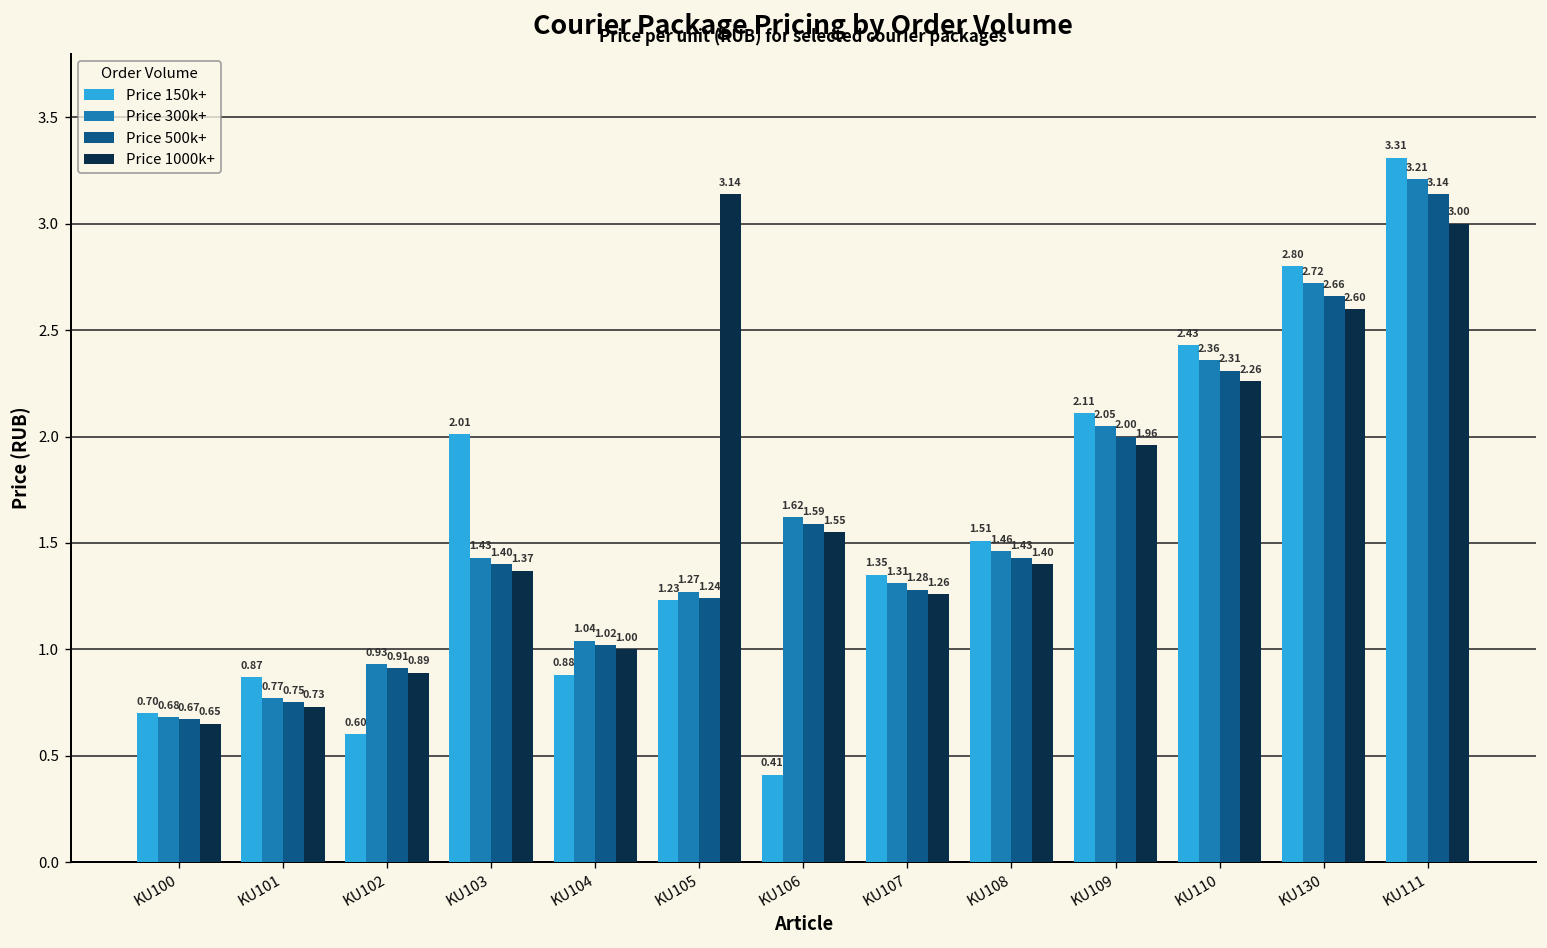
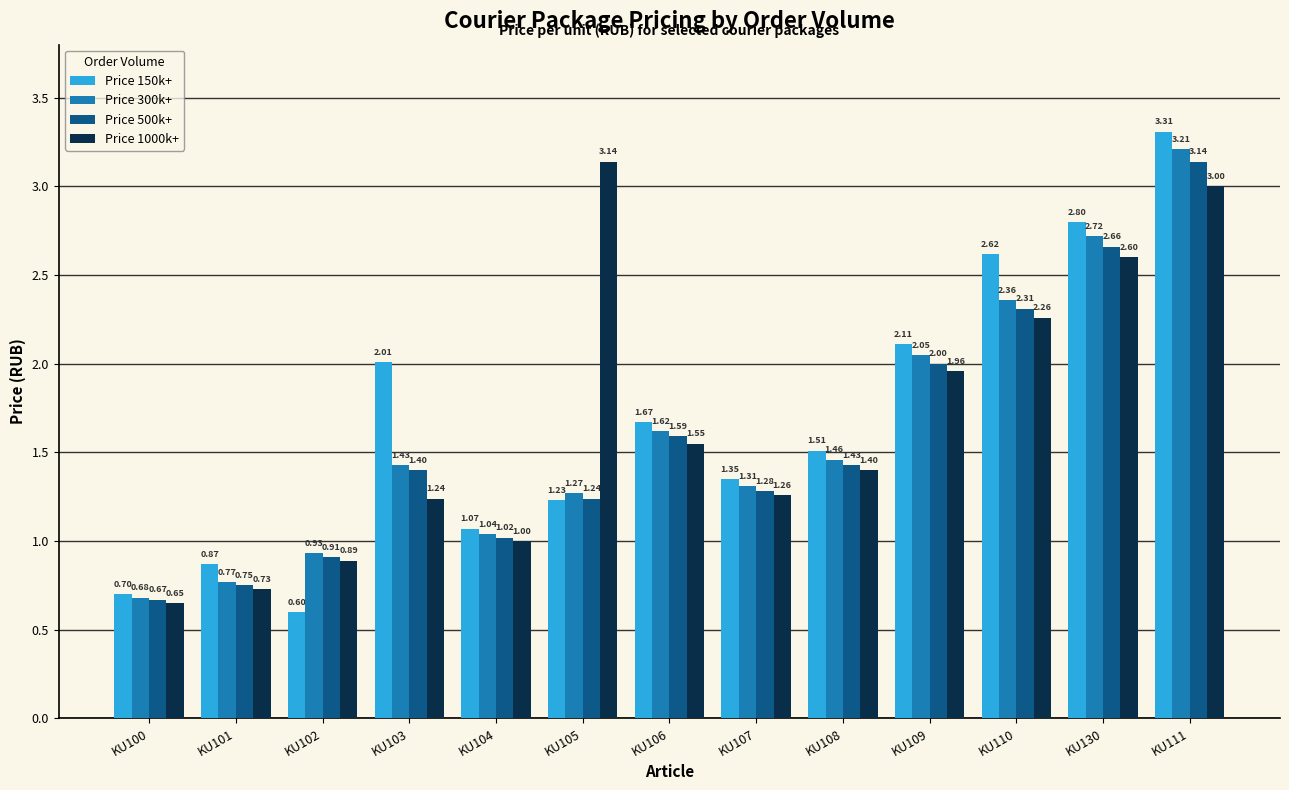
Price 1000k+, KU103: 1.37 -> 1.24
Price 150k+, KU104: 0.88 -> 1.07
Price 150k+, KU106: 0.41 -> 1.67
Price 150k+, KU110: 2.43 -> 2.62
